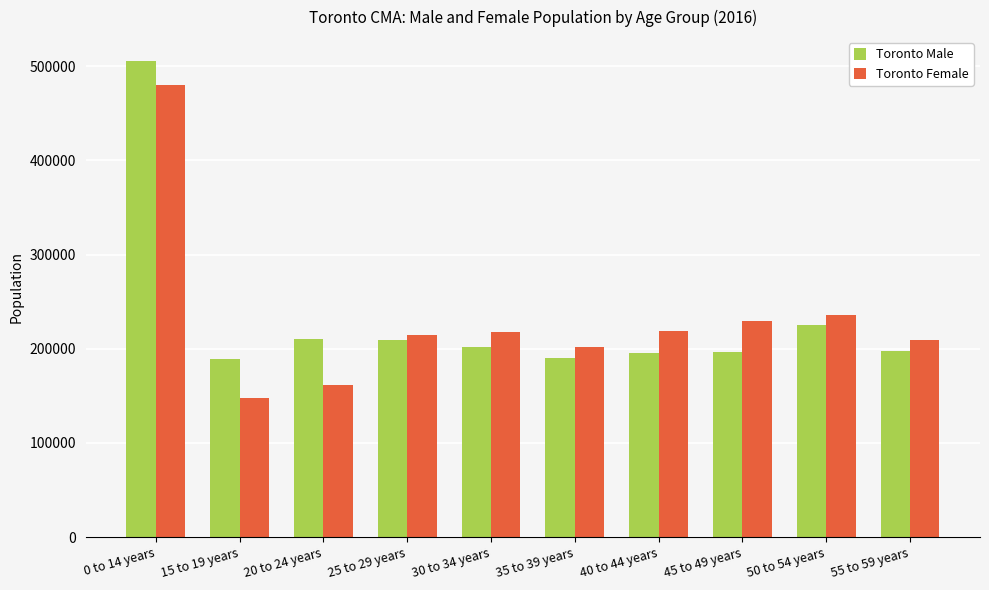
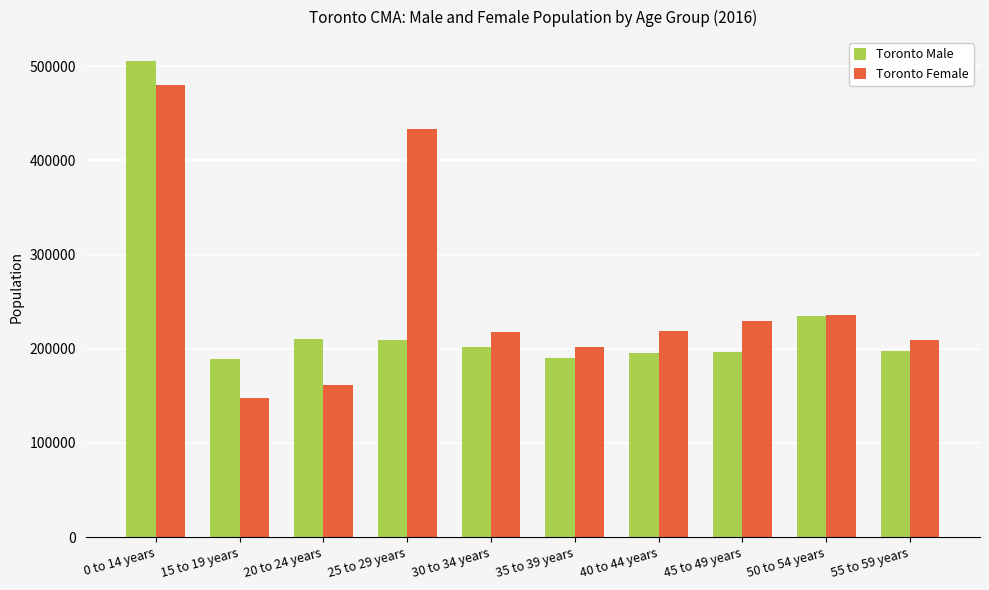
Toronto Female, 25 to 29 years: 210000 -> 430000
Toronto Male, 50 to 54 years: 230000 -> 240000
